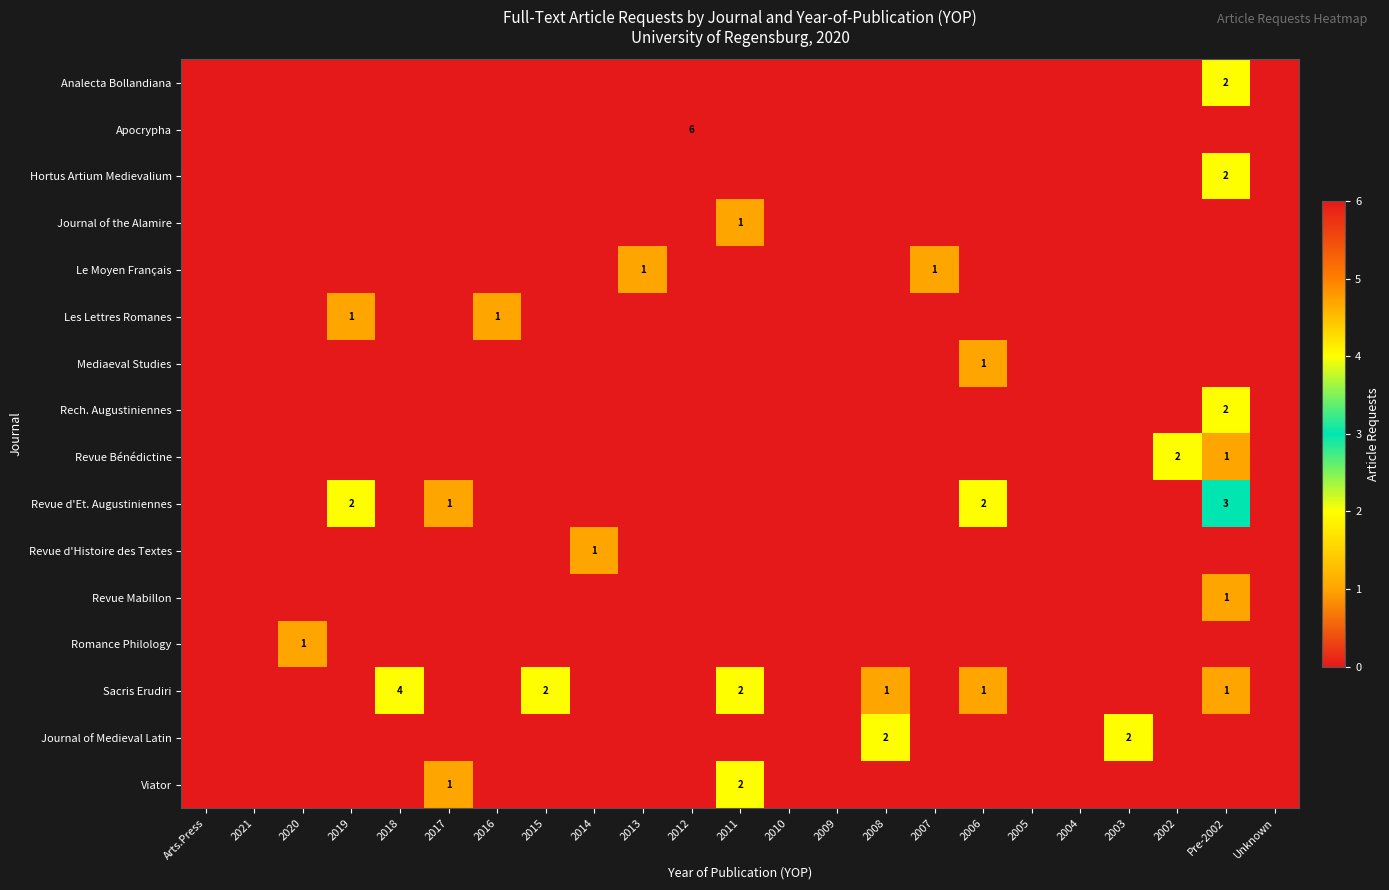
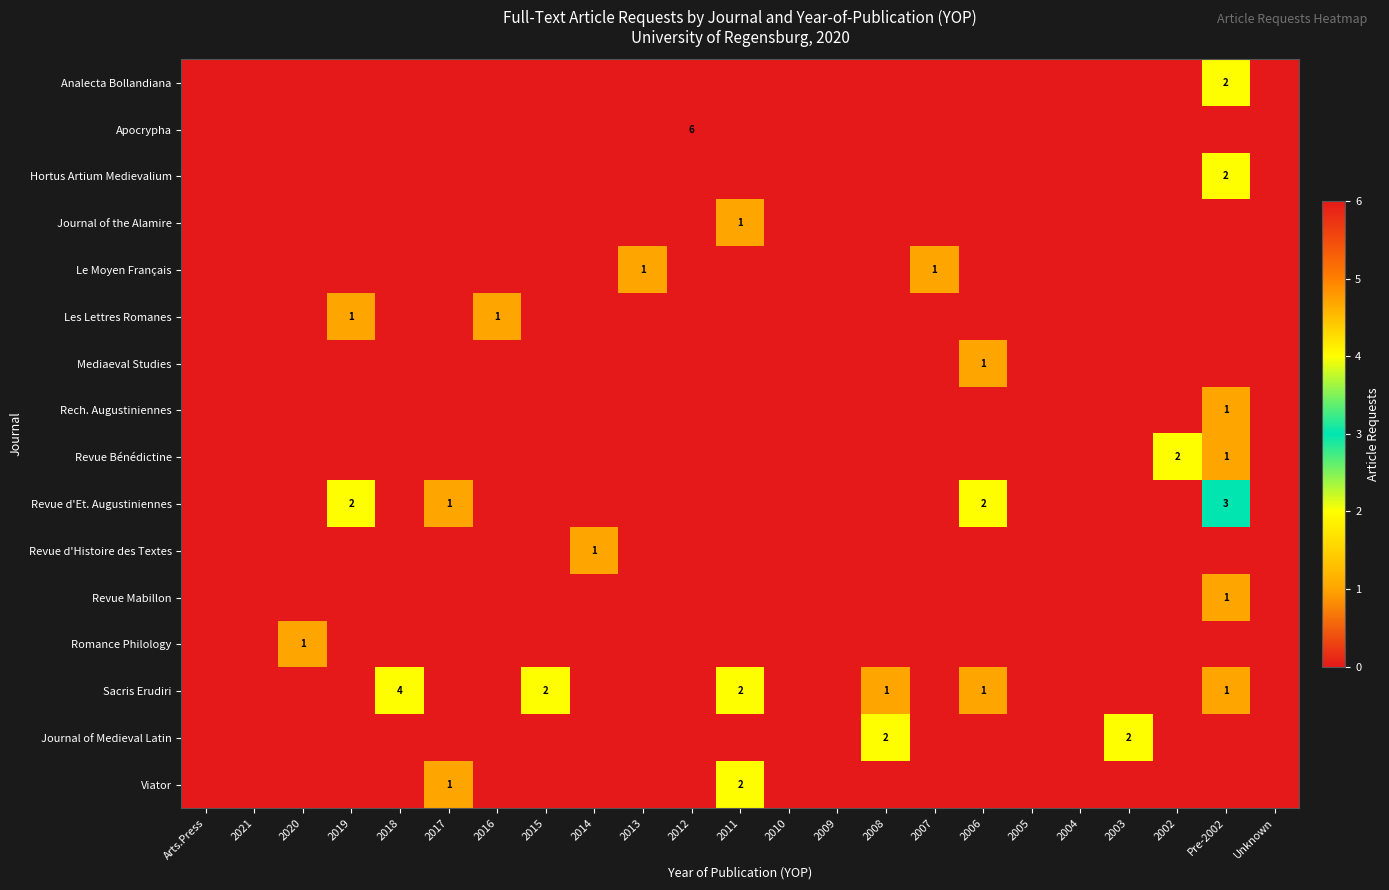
Rech. Augustiniennes, Pre-2002: 2 -> 1
